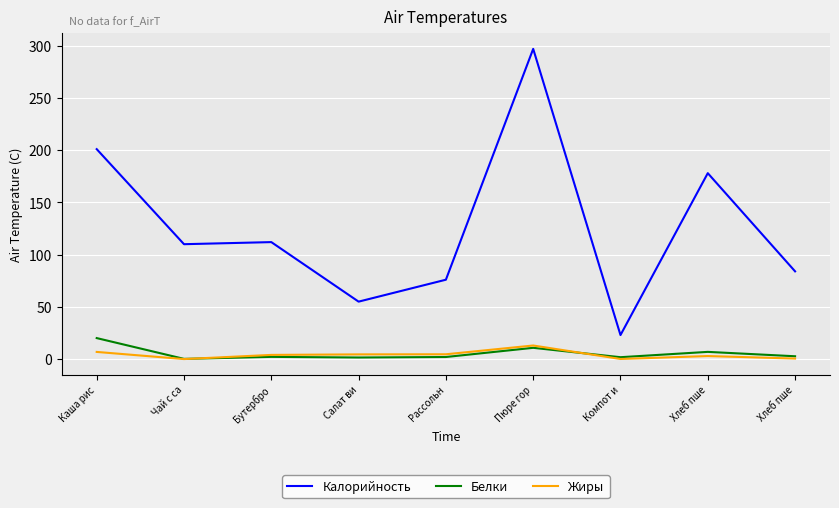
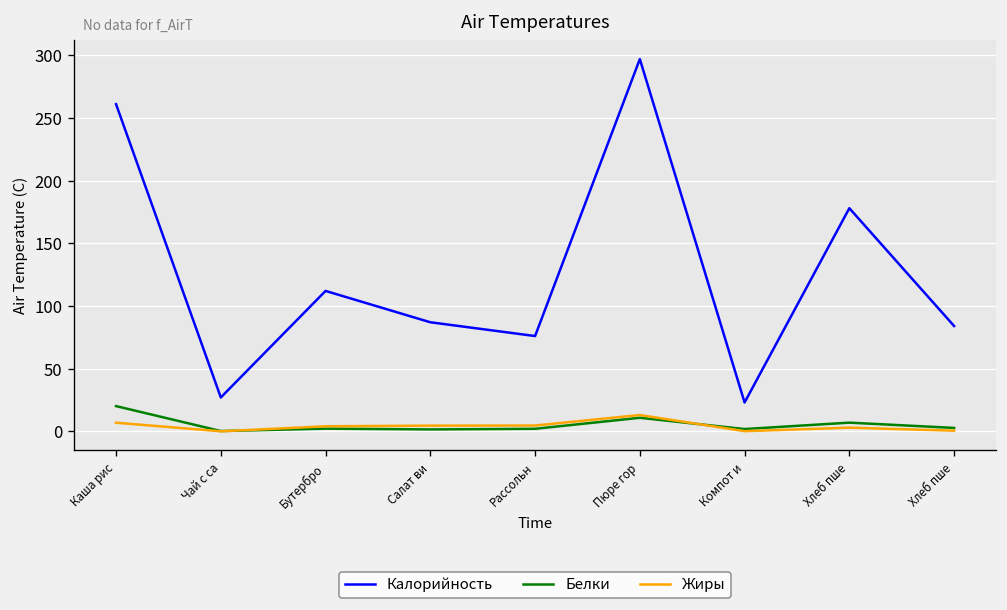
Калорийность, Каша рис: 201 -> 261
Калорийность, Чай с са: 110 -> 27
Калорийность, Салат ви: 55 -> 87
